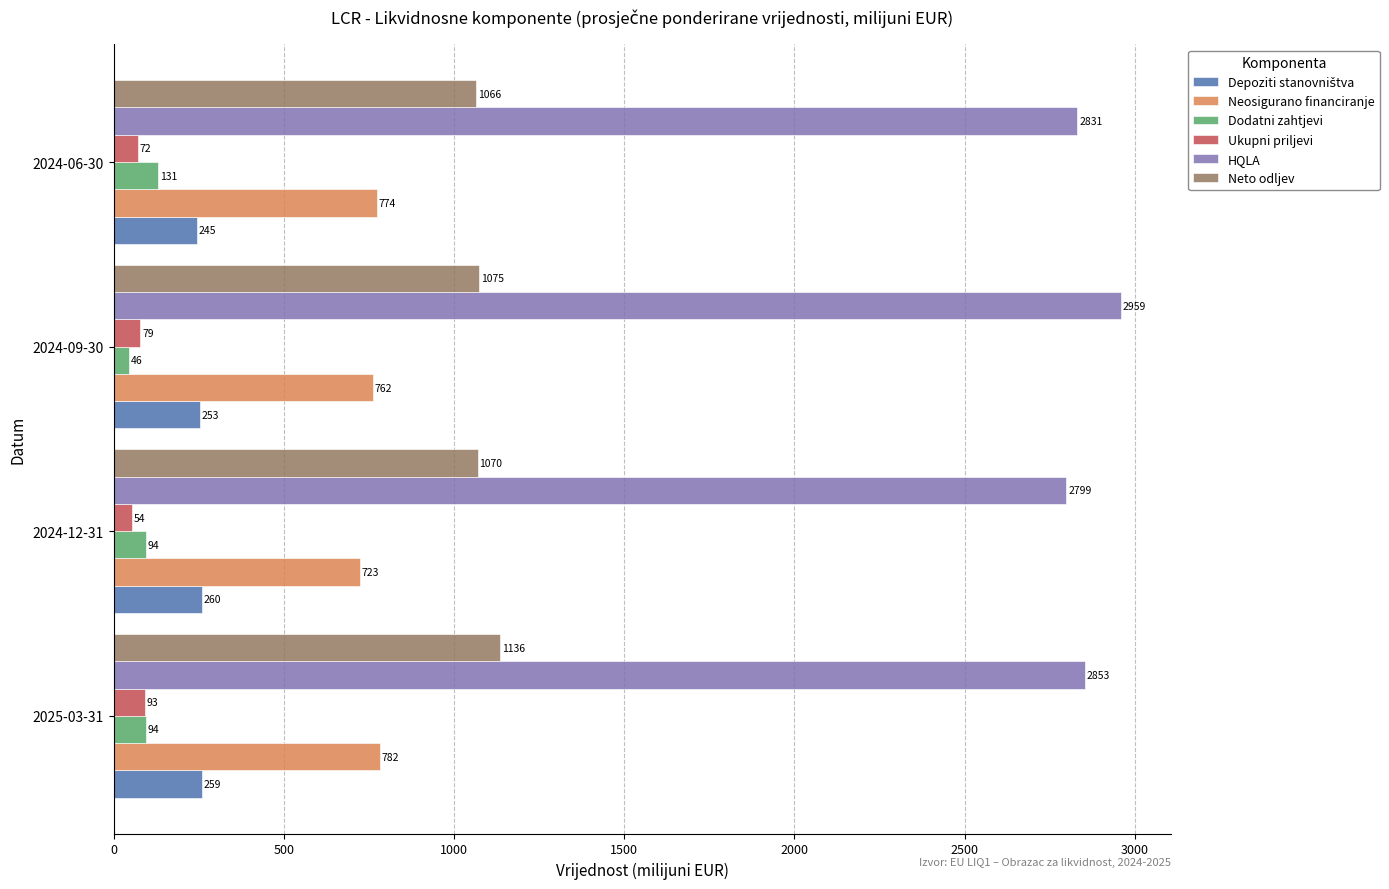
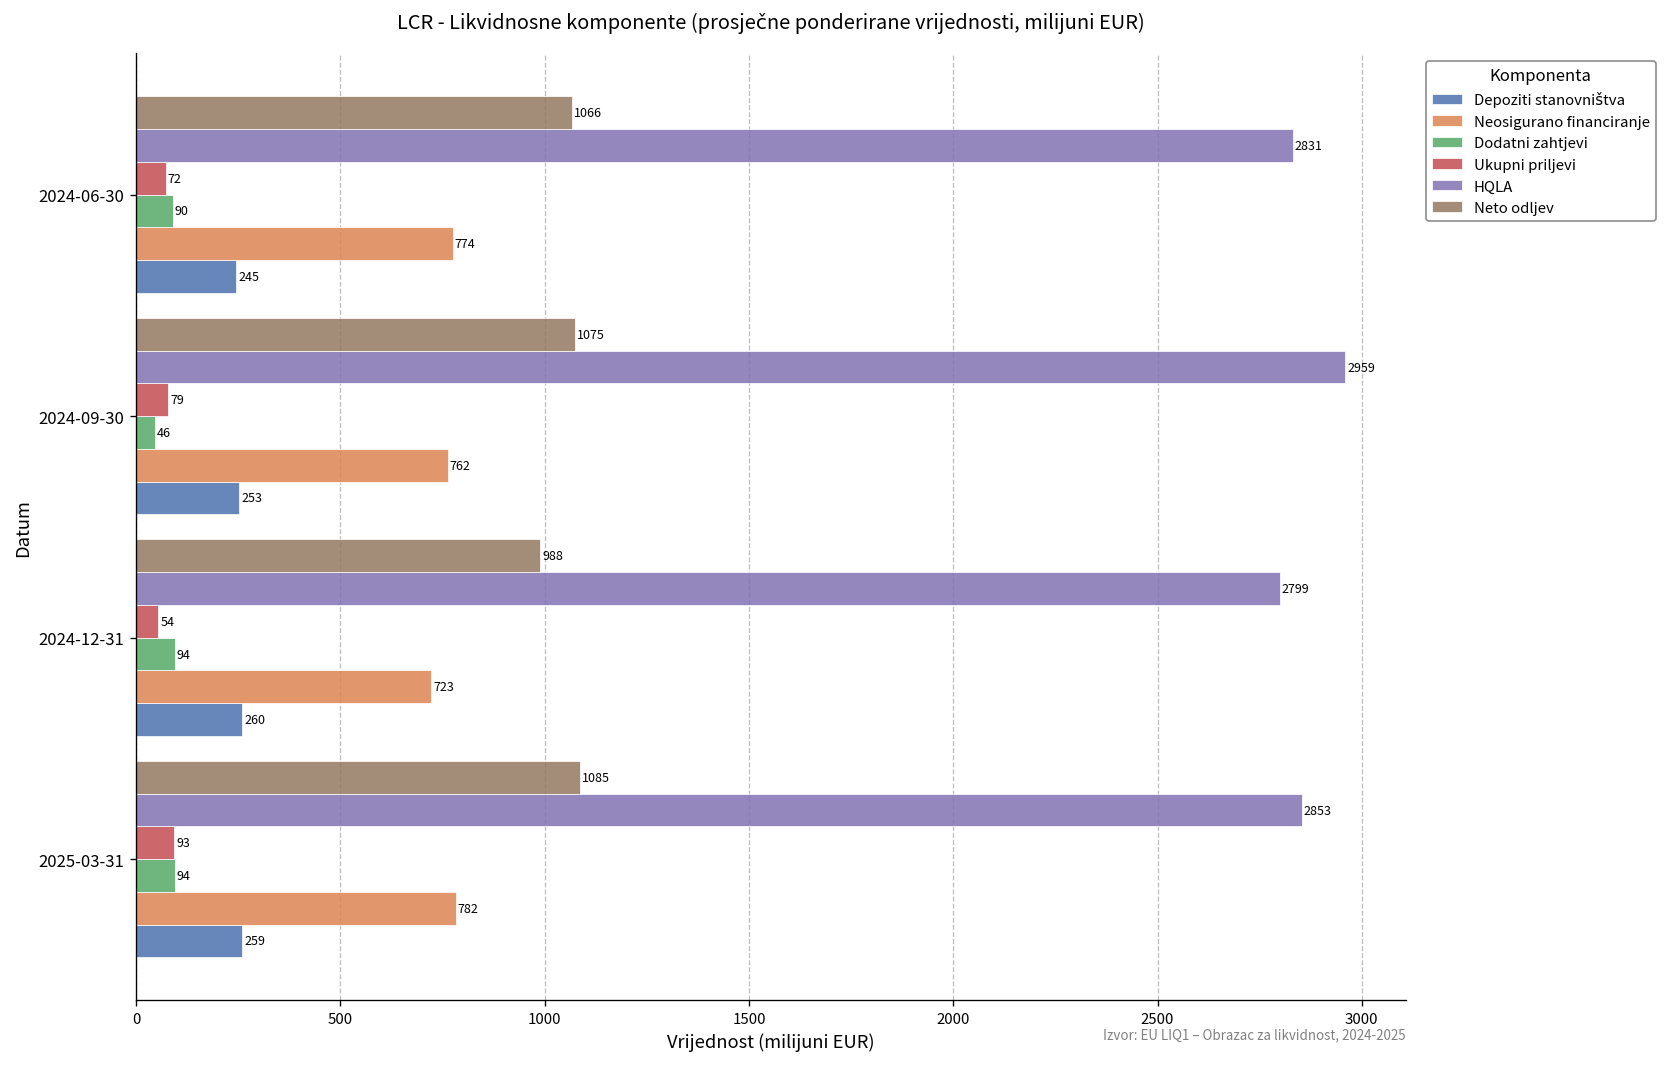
Dodatni zahtjevi, 2024-06-30: 131 -> 90
Neto odljev, 2024-12-31: 1070 -> 988
Neto odljev, 2025-03-31: 1136 -> 1085
